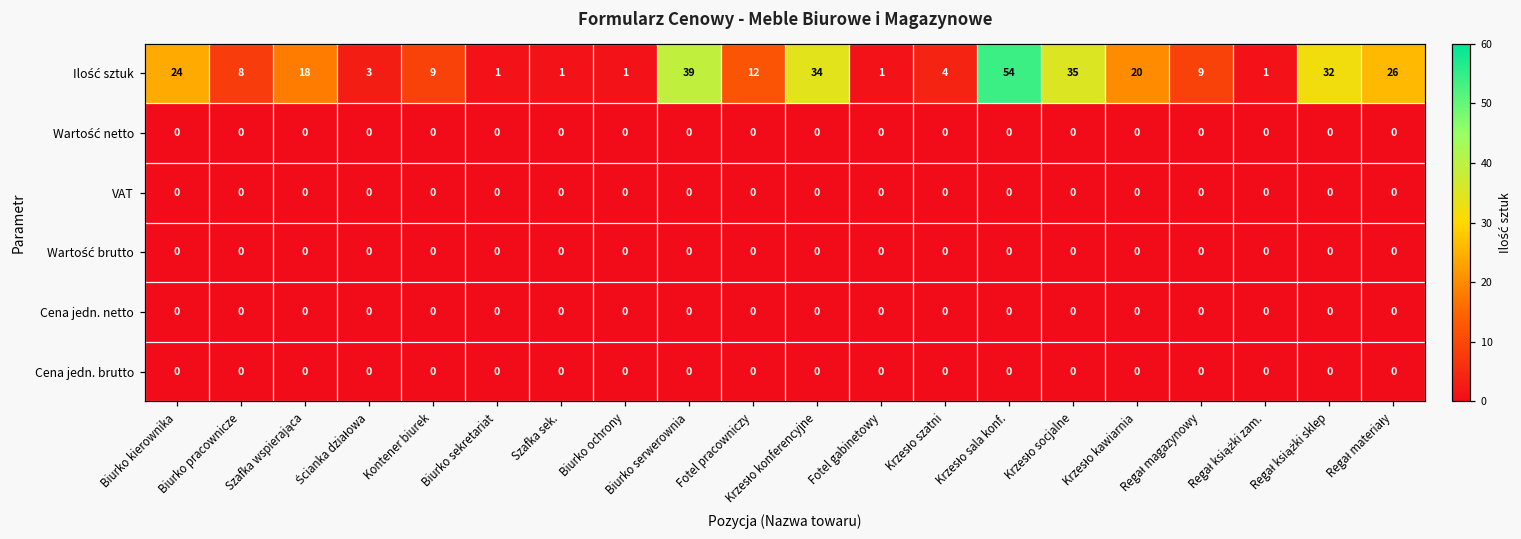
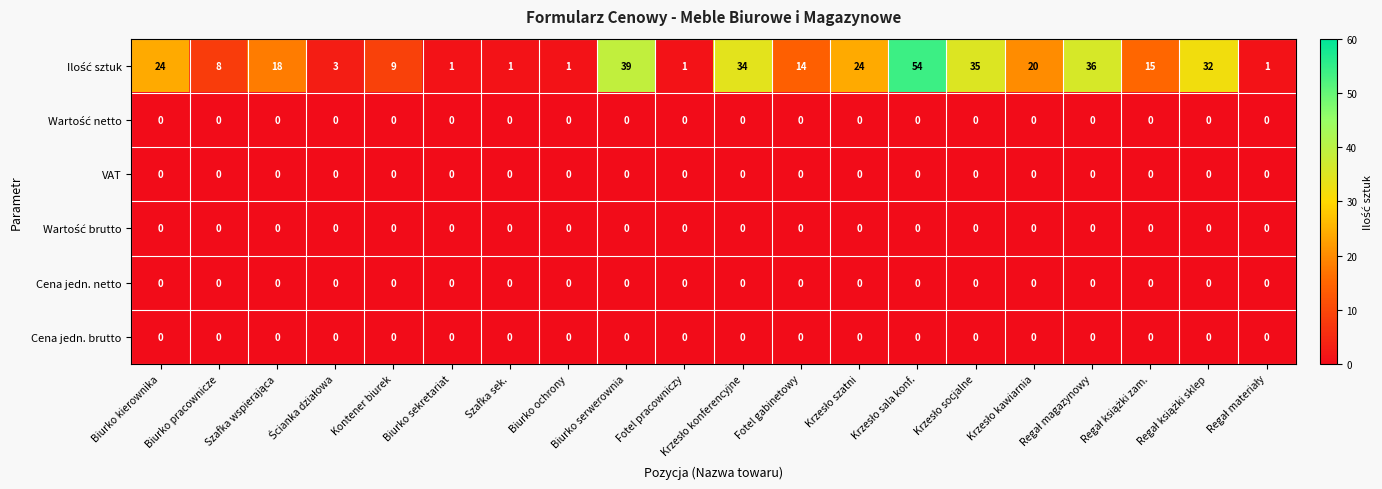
Ilość sztuk, Fotel pracowniczy: 12 -> 1
Ilość sztuk, Fotel gabinetowy: 1 -> 14
Ilość sztuk, Krzesło szatni: 4 -> 24
Ilość sztuk, Regał magazynowy: 9 -> 36
Ilość sztuk, Regał książki zam.: 1 -> 15
Ilość sztuk, Regał materiały: 26 -> 1
